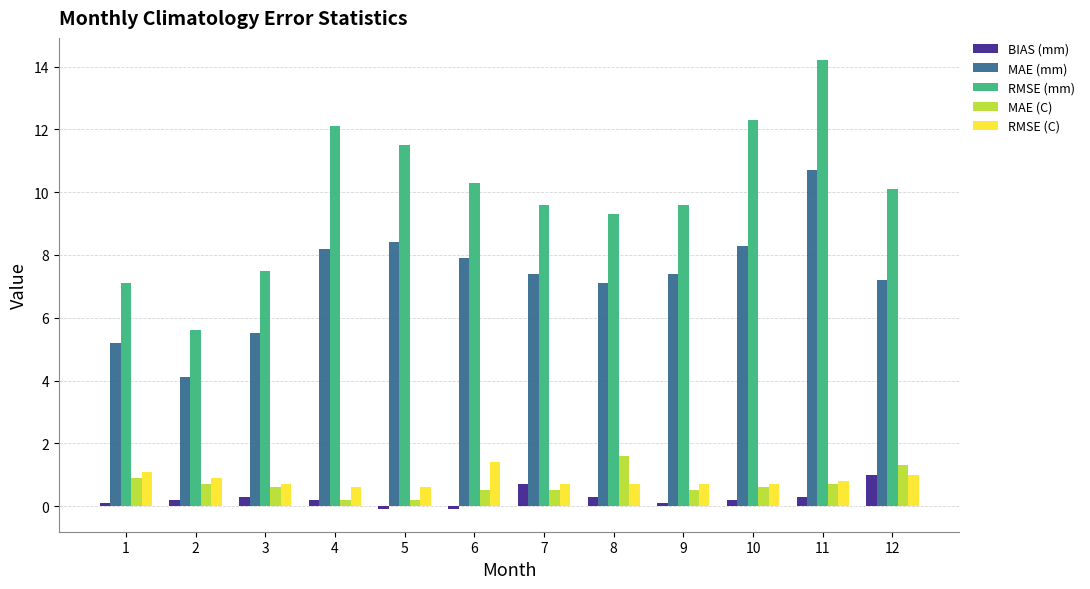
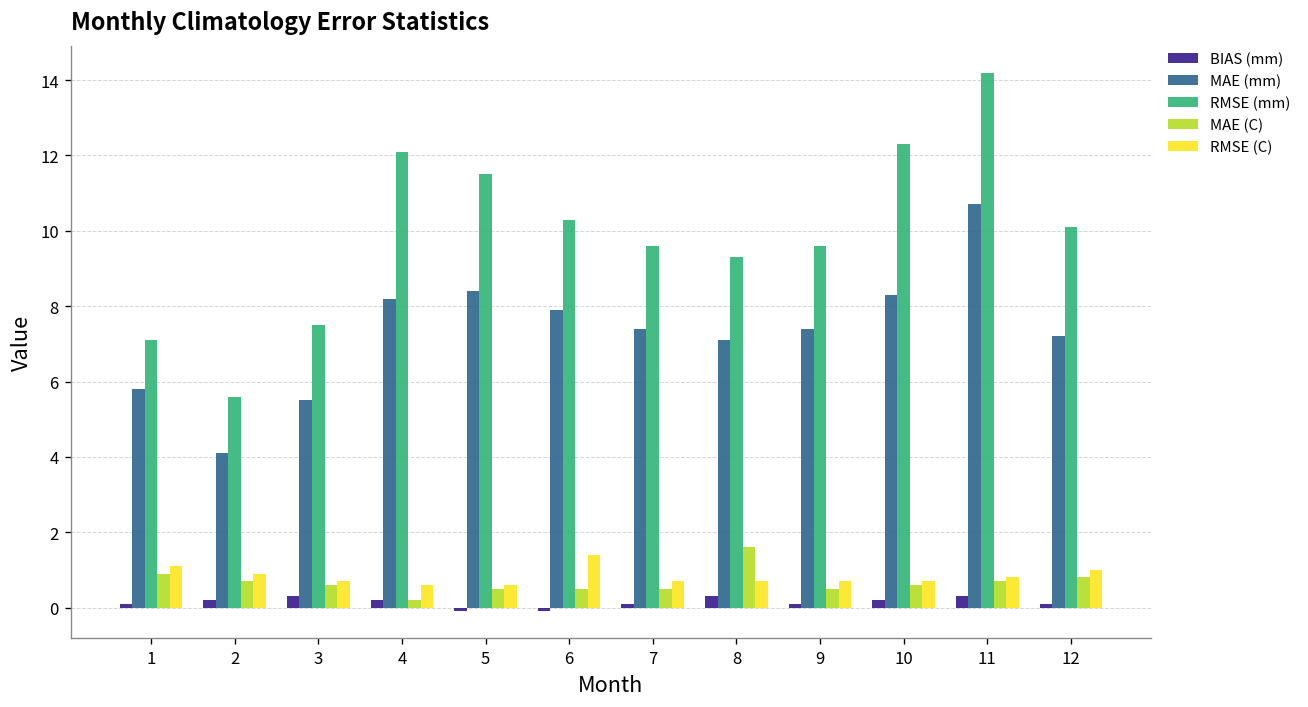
MAE (mm), 1: 5.2 -> 5.8
MAE (C), 5: 0.2 -> 0.5
BIAS (mm), 7: 0.7 -> 0.1
BIAS (mm), 12: 1.0 -> 0.1
MAE (C), 12: 1.3 -> 0.8
